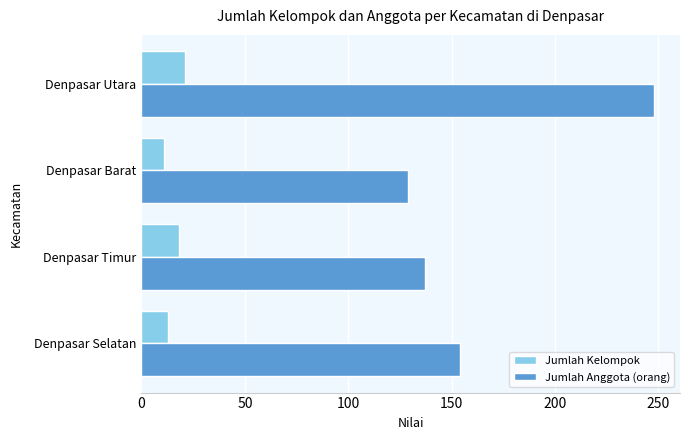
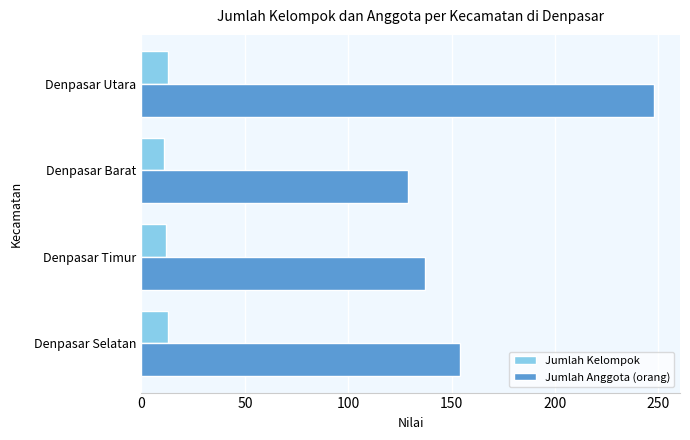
Jumlah Kelompok, Denpasar Utara: 21 -> 13
Jumlah Kelompok, Denpasar Timur: 18 -> 12
